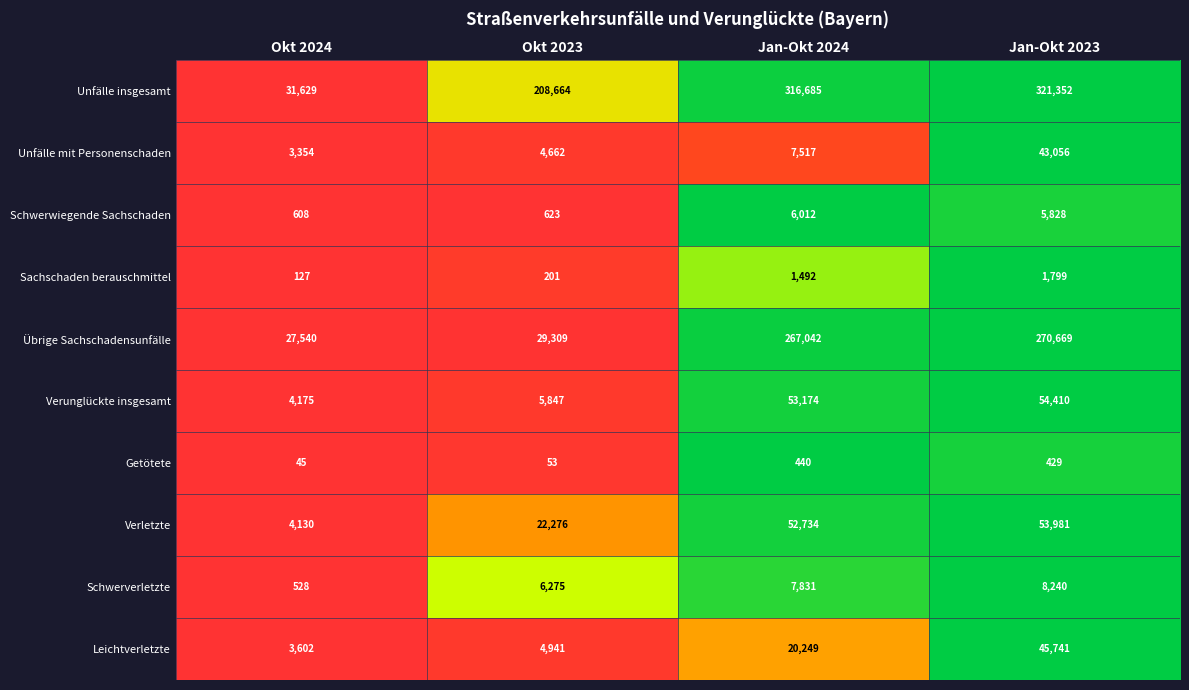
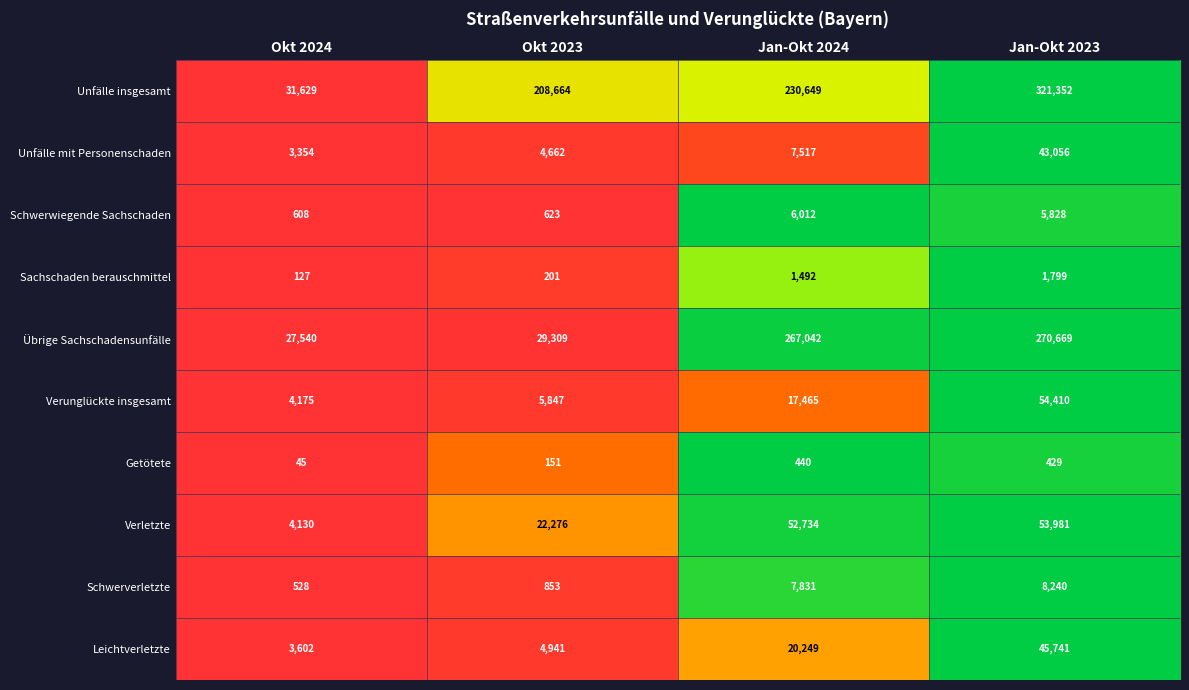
Unfälle insgesamt, Jan-Okt 2024: 316,685 -> 230,649
Verunglückte insgesamt, Jan-Okt 2024: 53,174 -> 17,465
Getötete, Okt 2023: 53 -> 151
Schwerverletzte, Okt 2023: 6,275 -> 853
